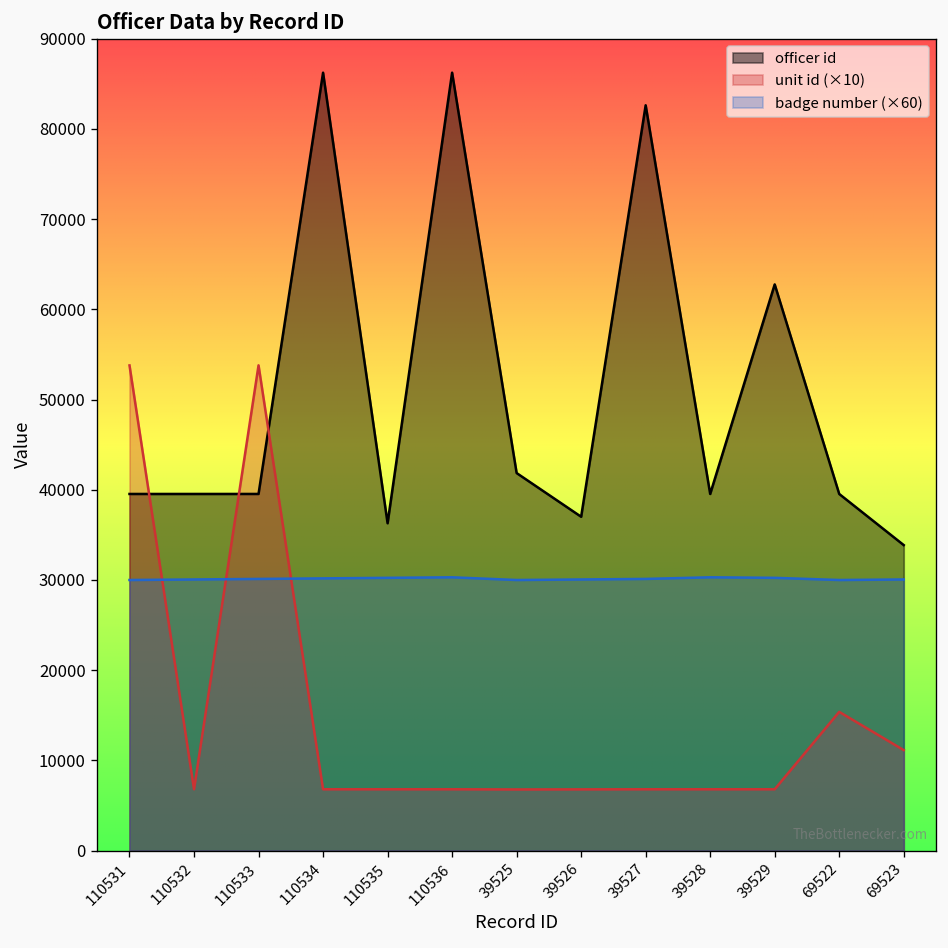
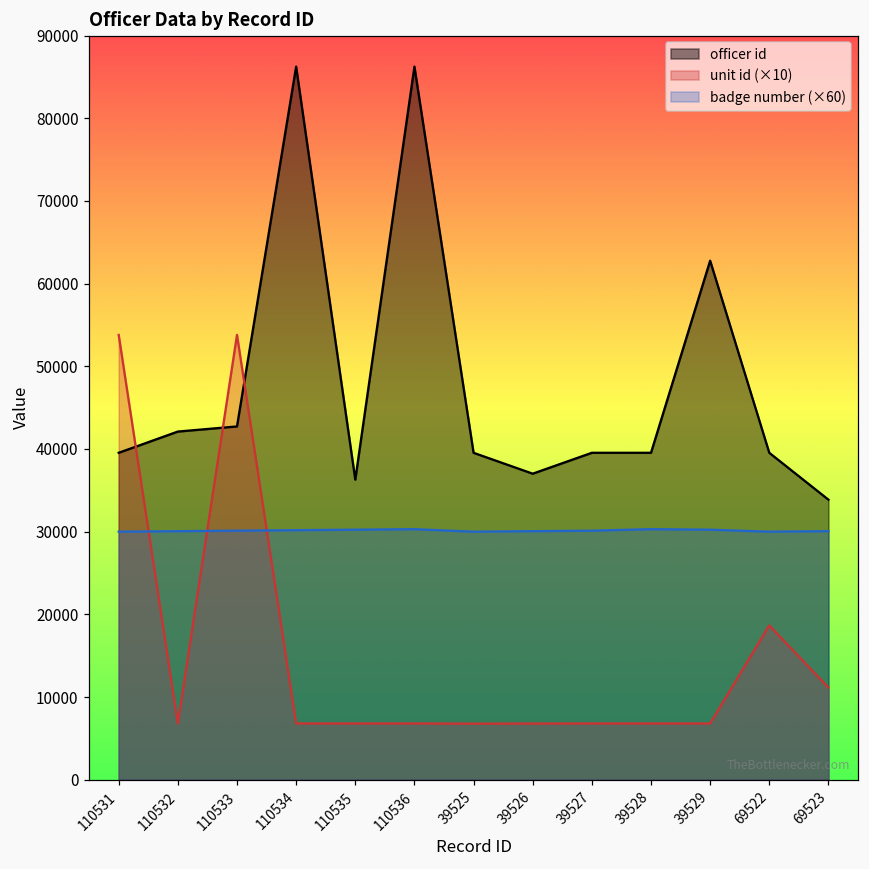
officer id, 110532: 40000 -> 42000
officer id, 110533: 40000 -> 43000
officer id, 39525: 42000 -> 40000
officer id, 39527: 83000 -> 40000
unit id (×10), 69522: 15000 -> 19000
